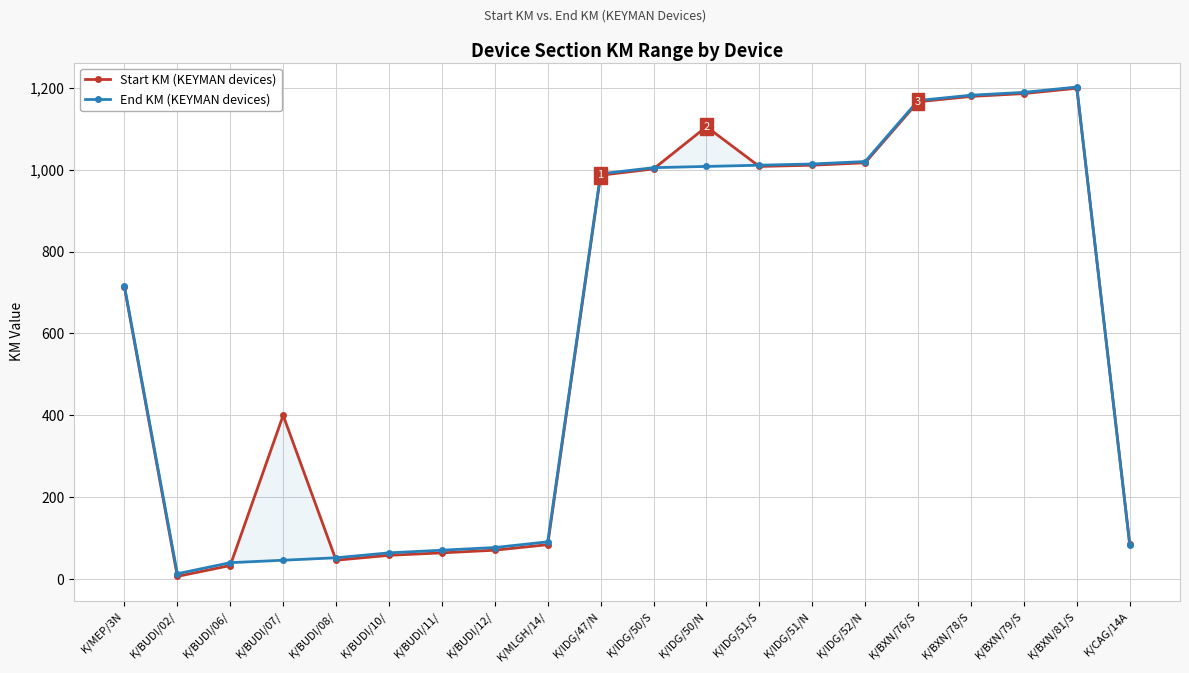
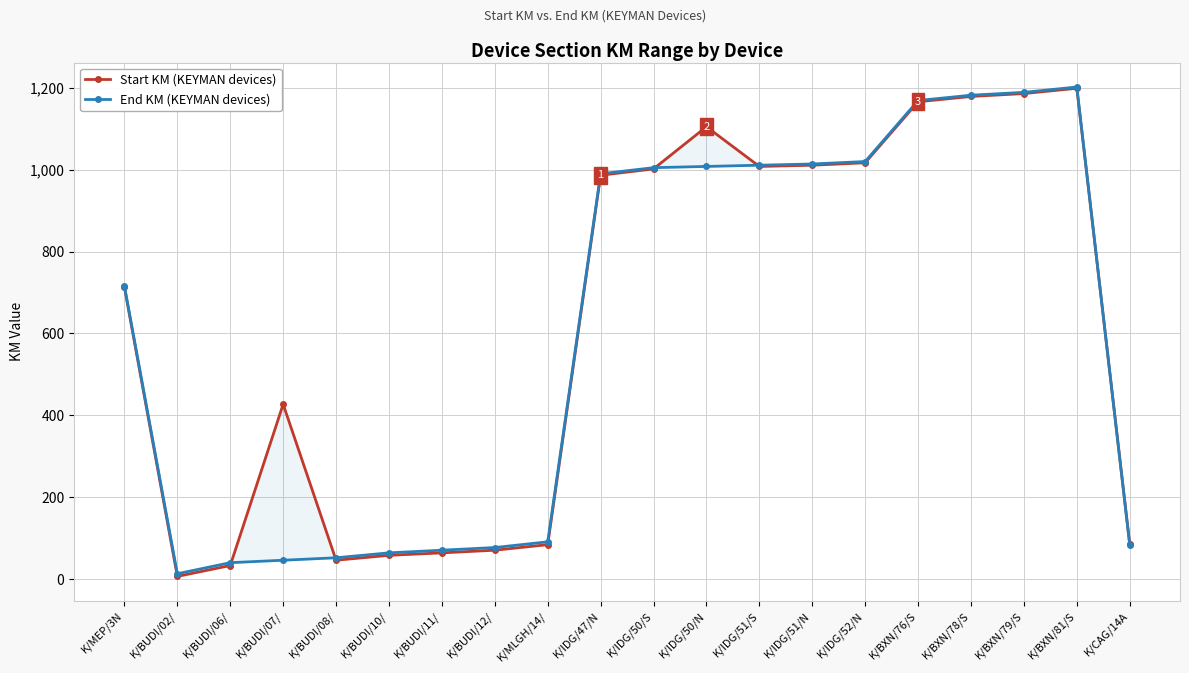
Start KM (KEYMAN devices), K/BUDI/07/: 400 -> 430
